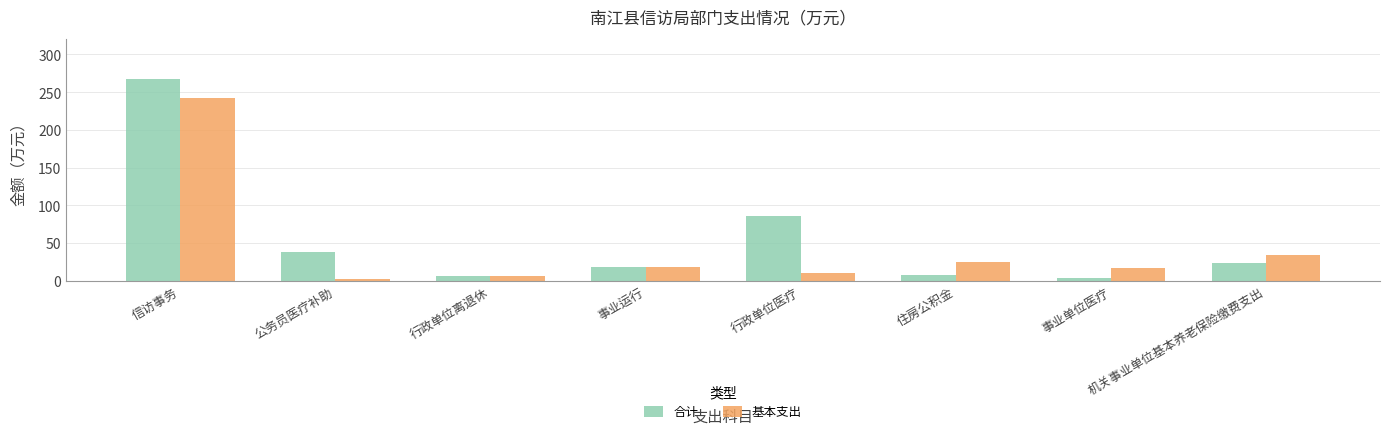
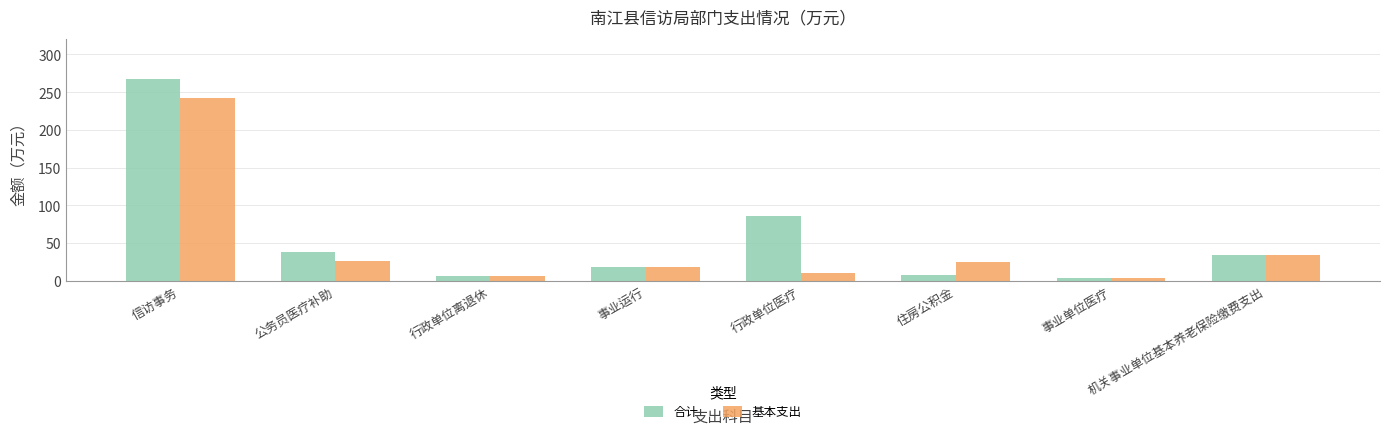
基本支出, 公务员医疗补助: 0 -> 30
基本支出, 事业单位医疗: 20 -> 0
合计, 机关事业单位基本养老保险缴费支出: 20 -> 30
